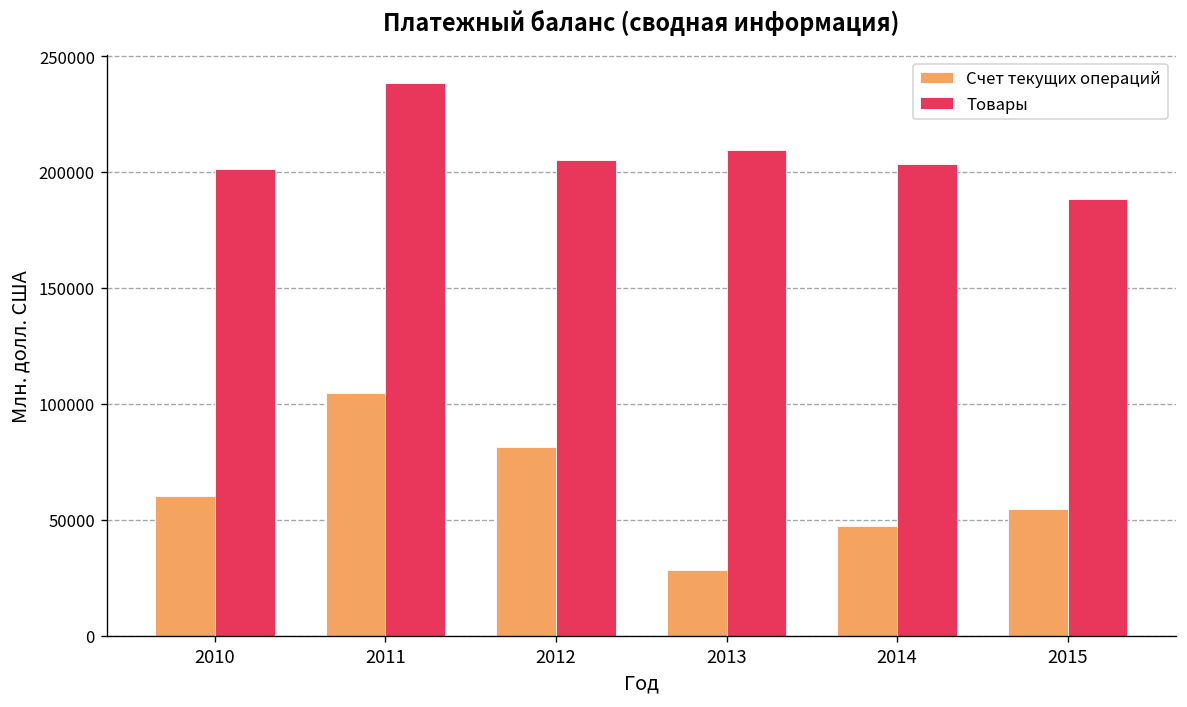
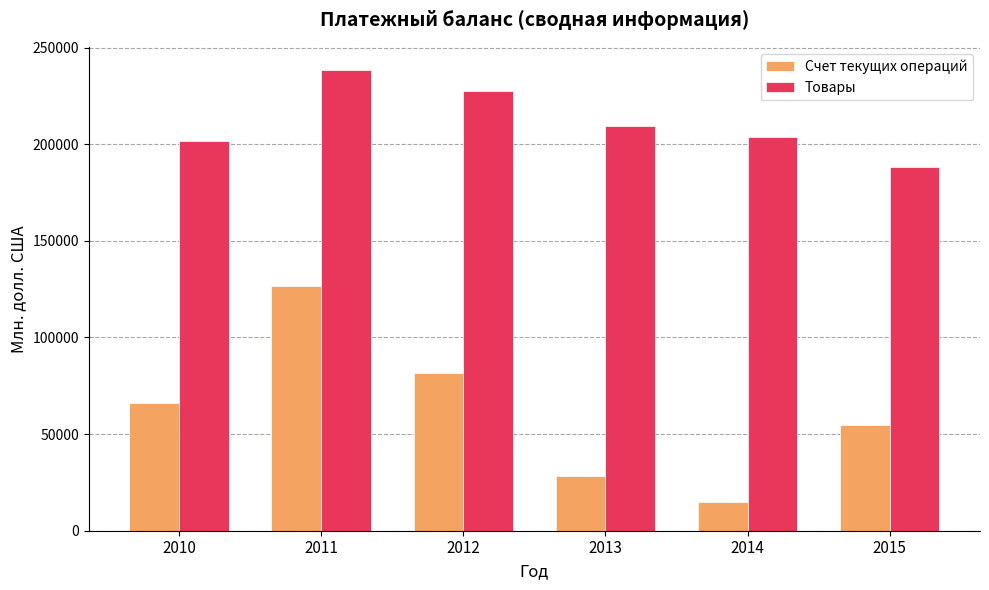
Счет текущих операций, 2010: 60000 -> 66000
Счет текущих операций, 2011: 105000 -> 127000
Товары, 2012: 205000 -> 228000
Счет текущих операций, 2014: 47000 -> 15000
